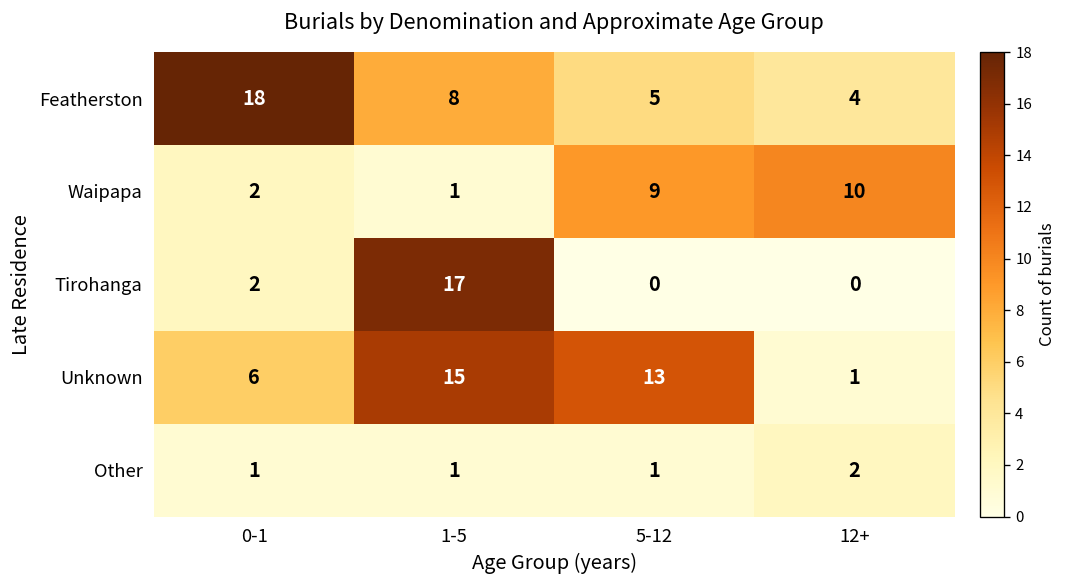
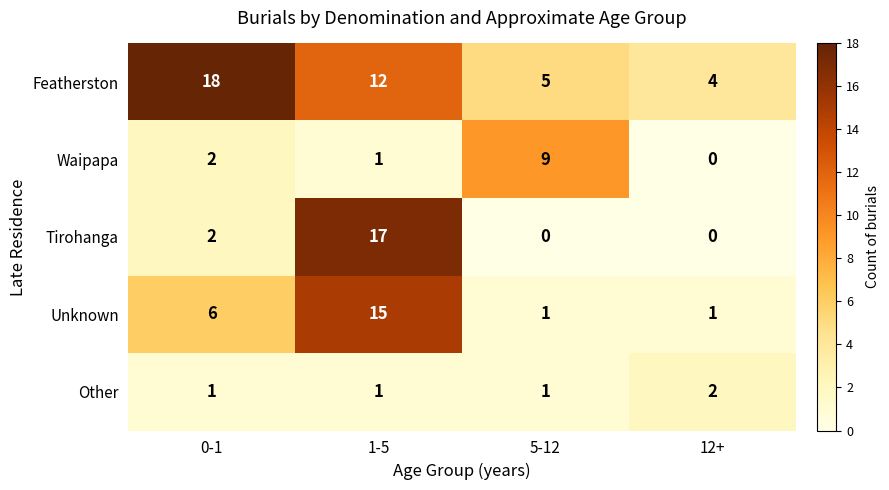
Featherston, 1-5: 8 -> 12
Waipapa, 12+: 10 -> 0
Unknown, 5-12: 13 -> 1
